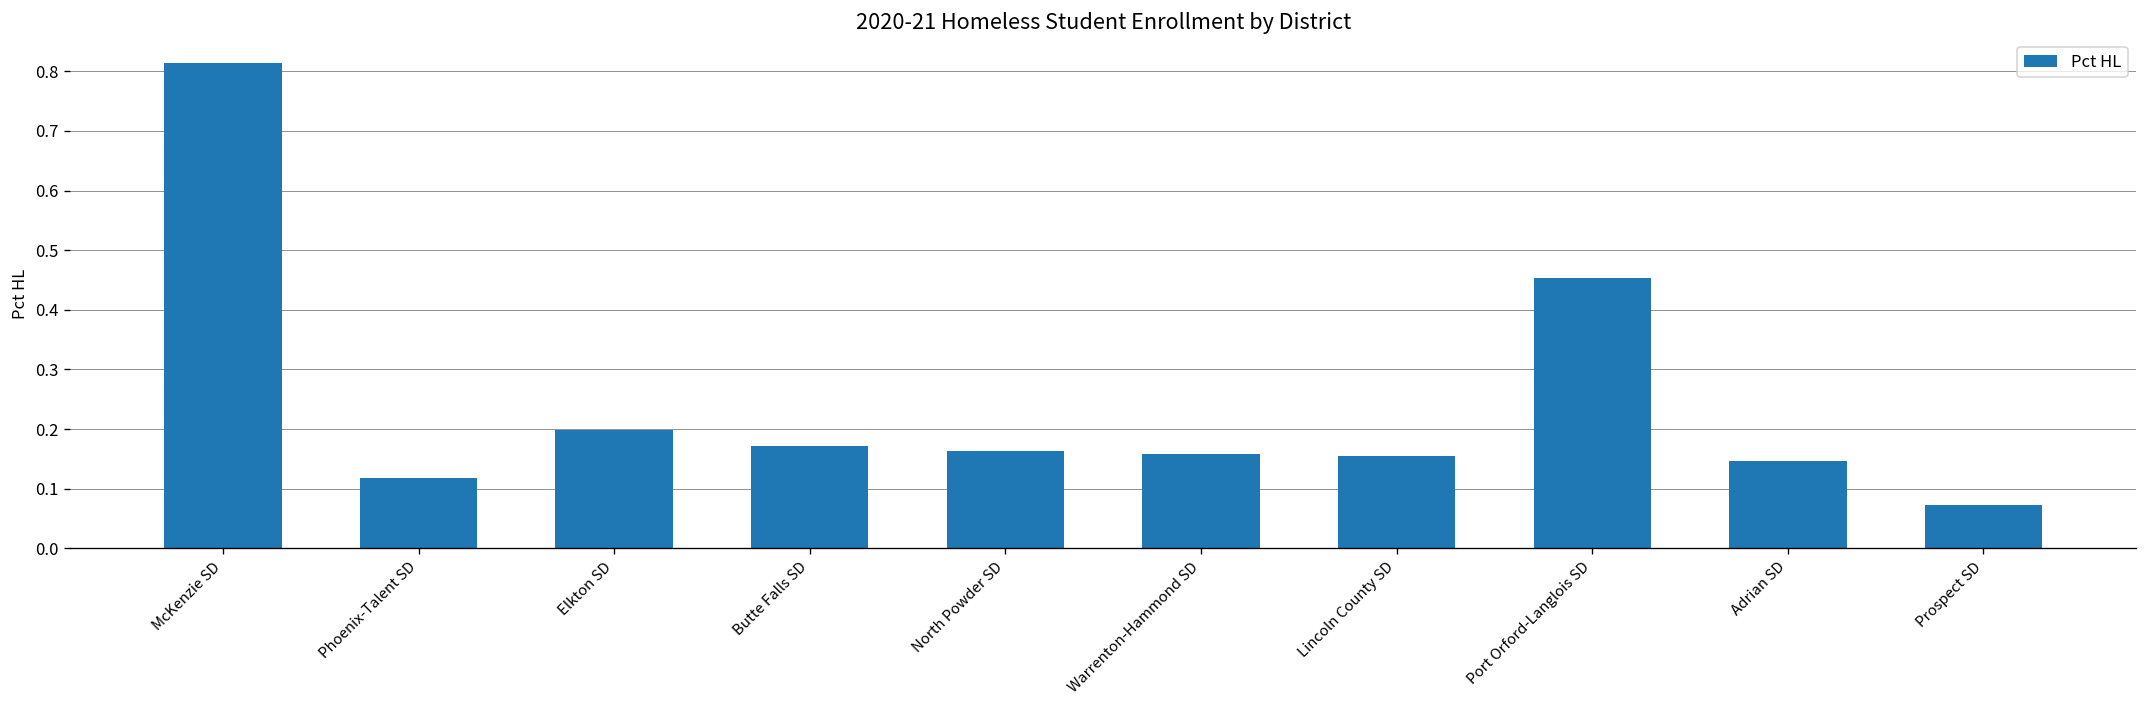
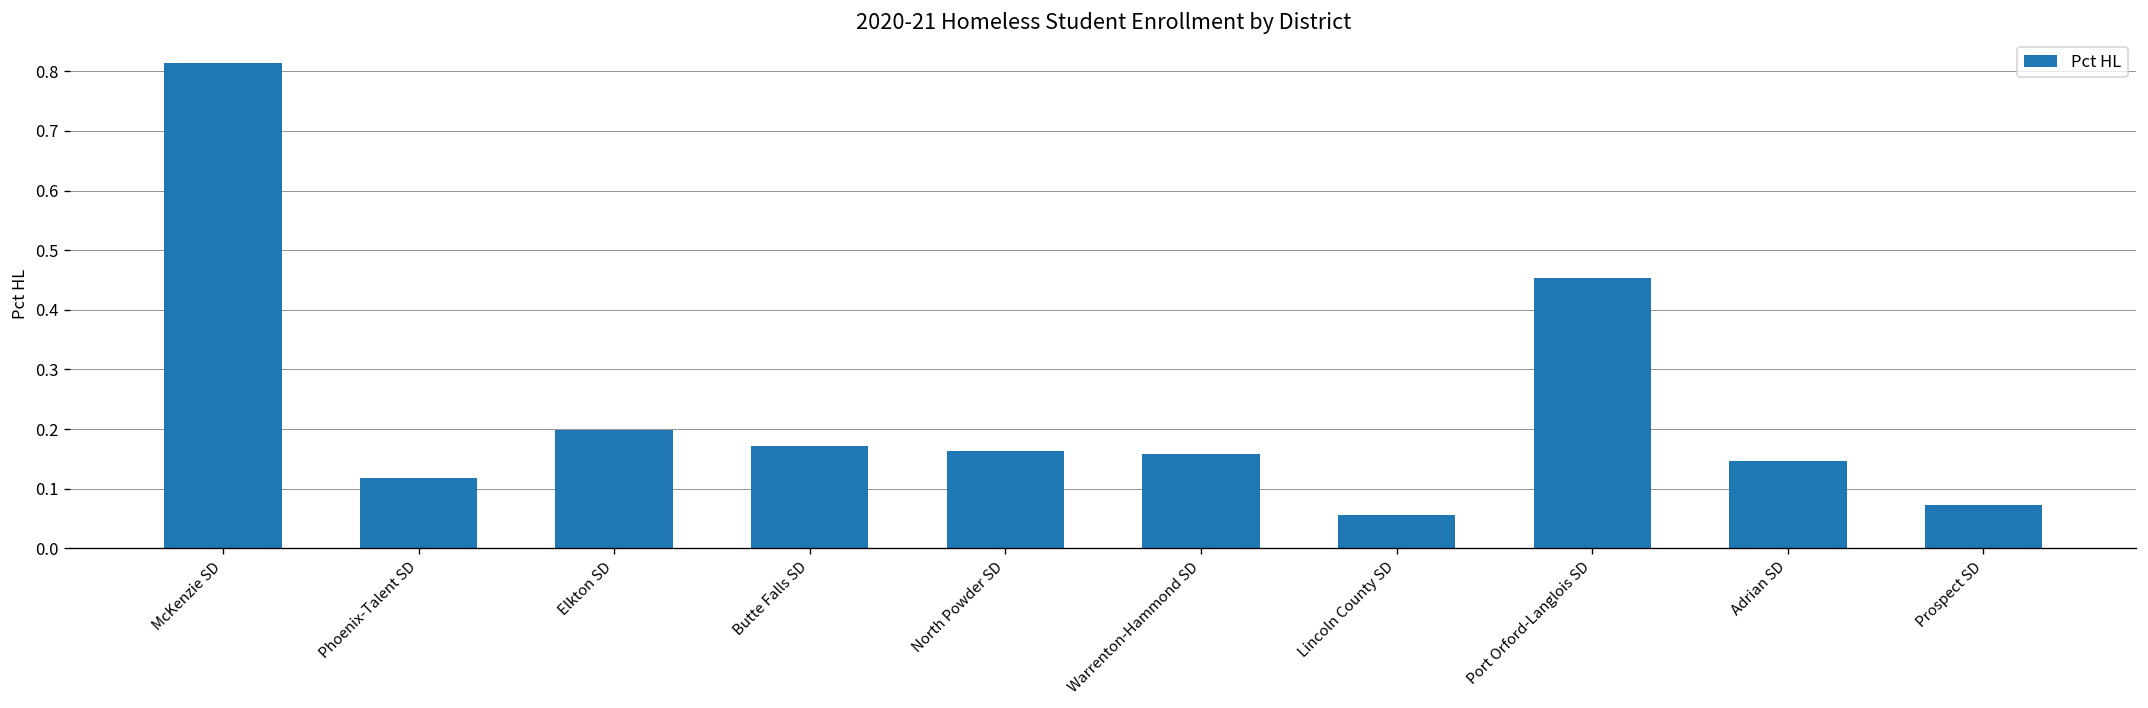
Lincoln County SD: 0.15 -> 0.06
